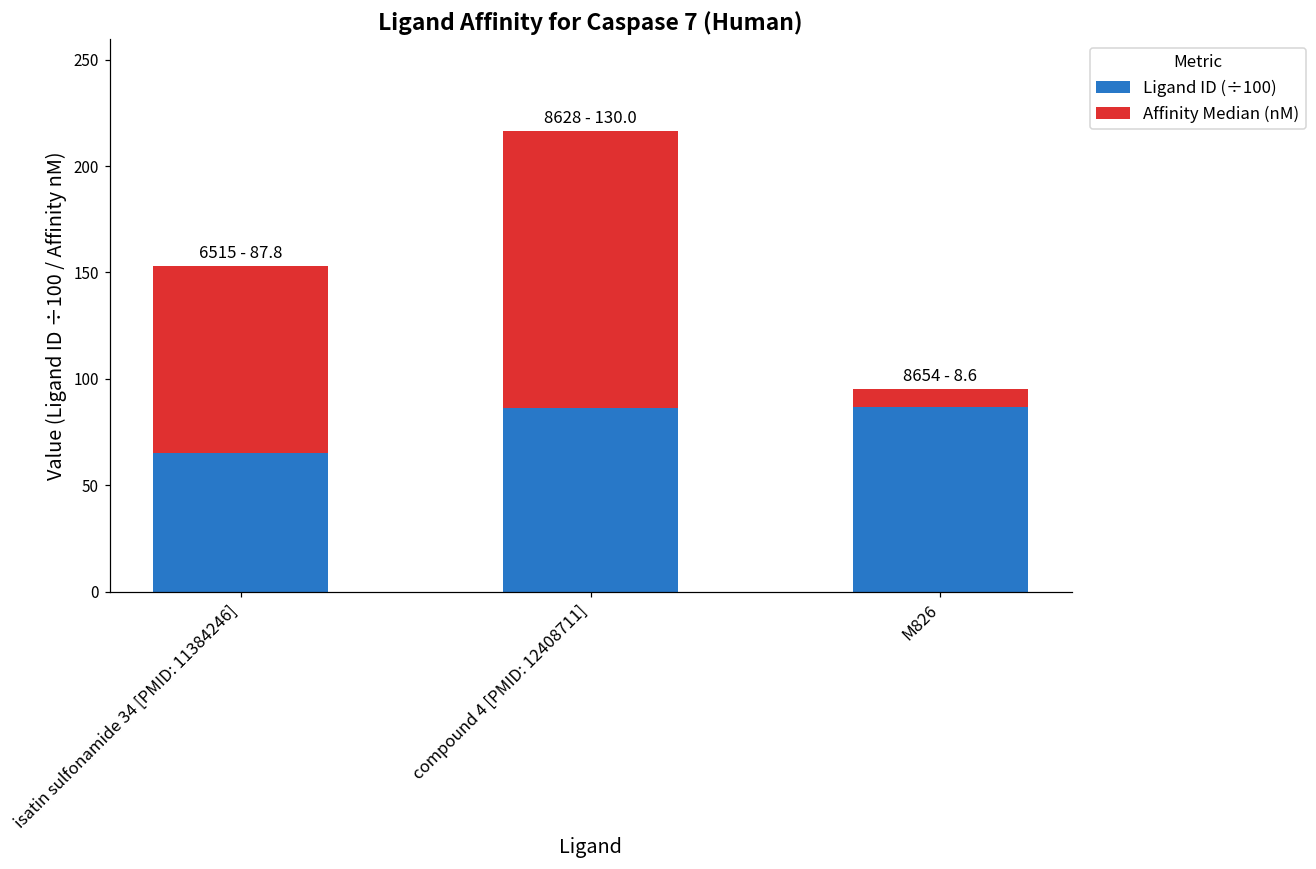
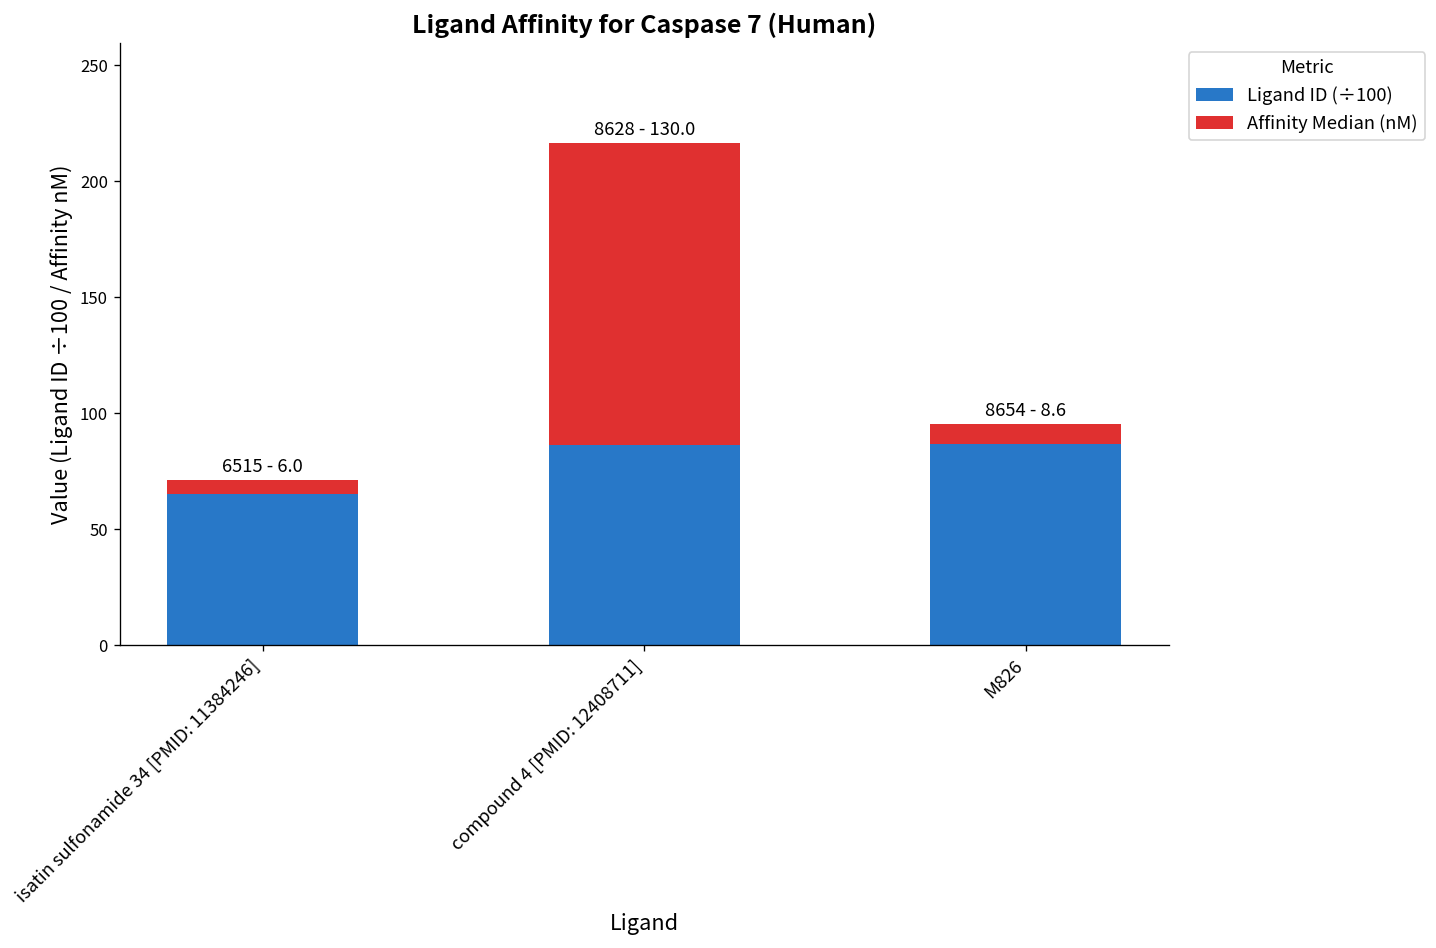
Affinity Median (nM), isatin sulfonamide 34 [PMID: 11384246]: 87.8 -> 6.0
